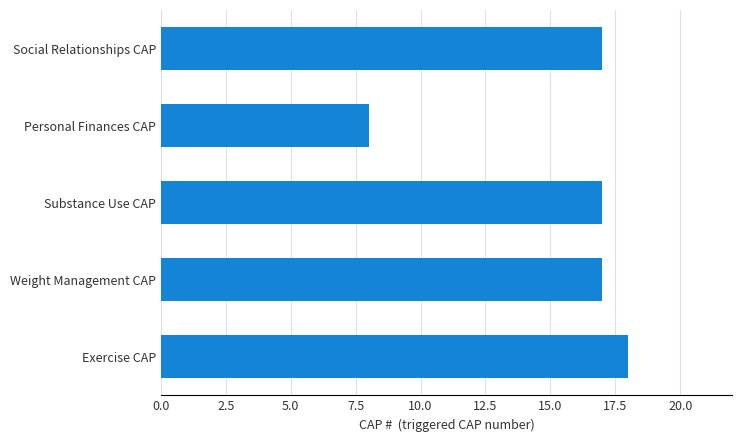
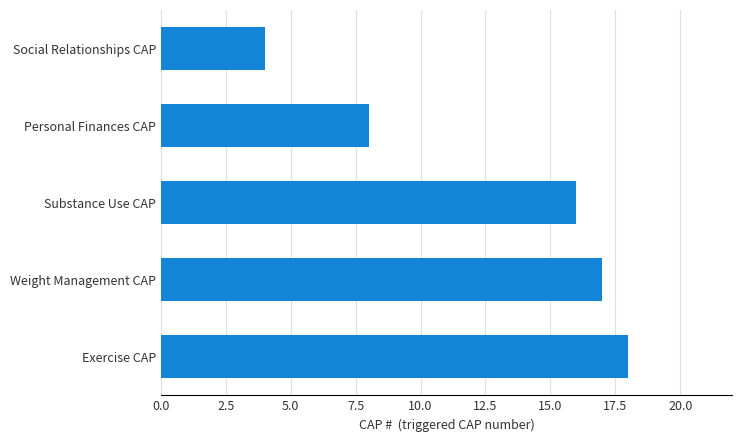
Social Relationships CAP: 17 -> 4
Substance Use CAP: 17 -> 16
